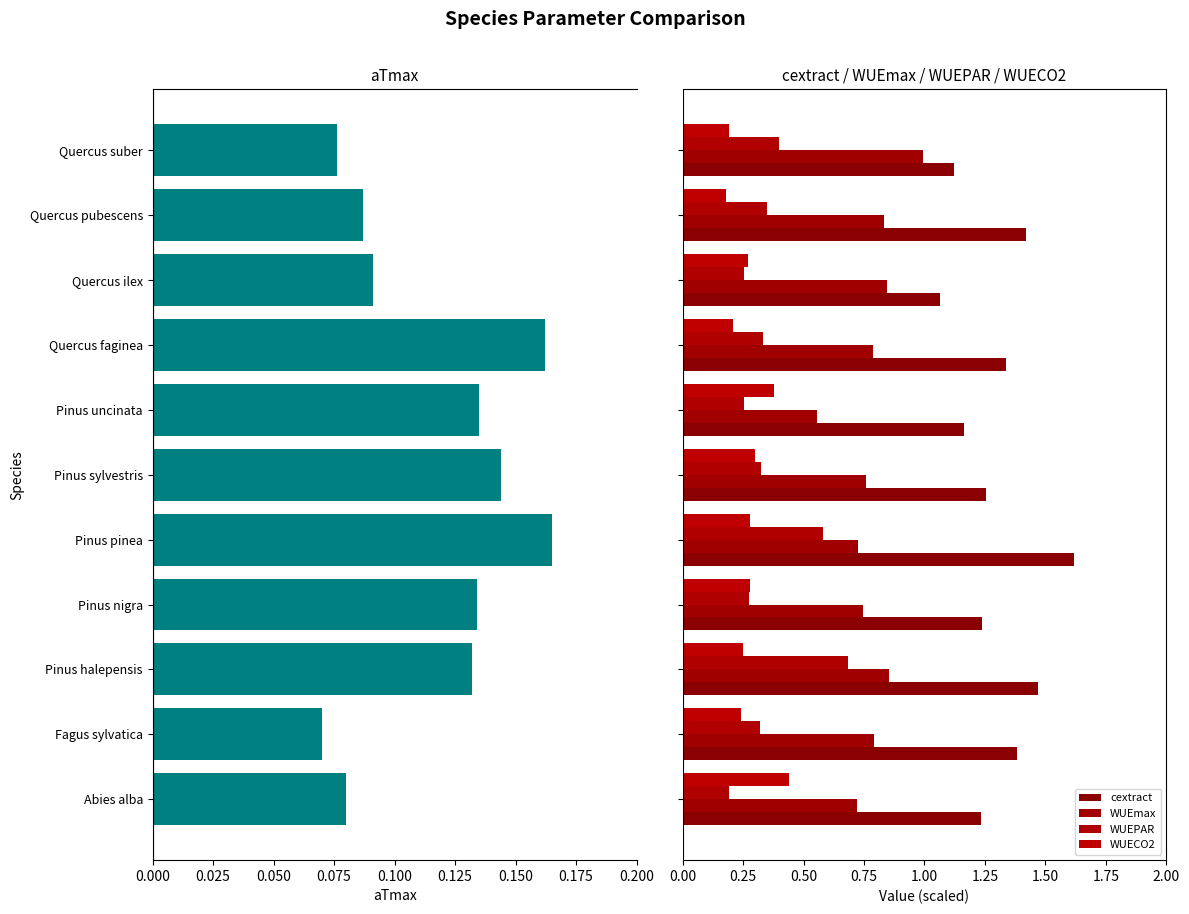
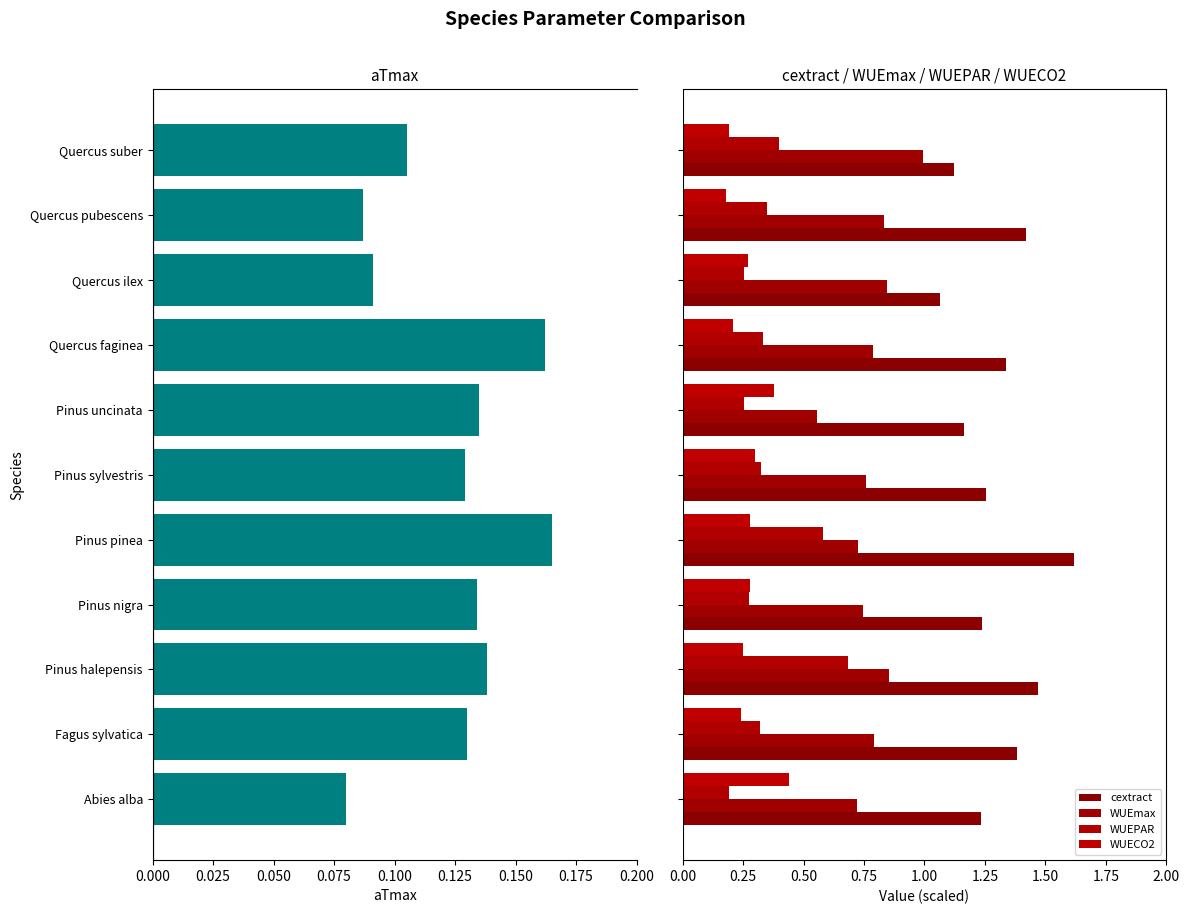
aTmax, Quercus suber: 0.076 -> 0.105
aTmax, Pinus sylvestris: 0.144 -> 0.129
aTmax, Pinus halepensis: 0.132 -> 0.138
aTmax, Fagus sylvatica: 0.07 -> 0.13
